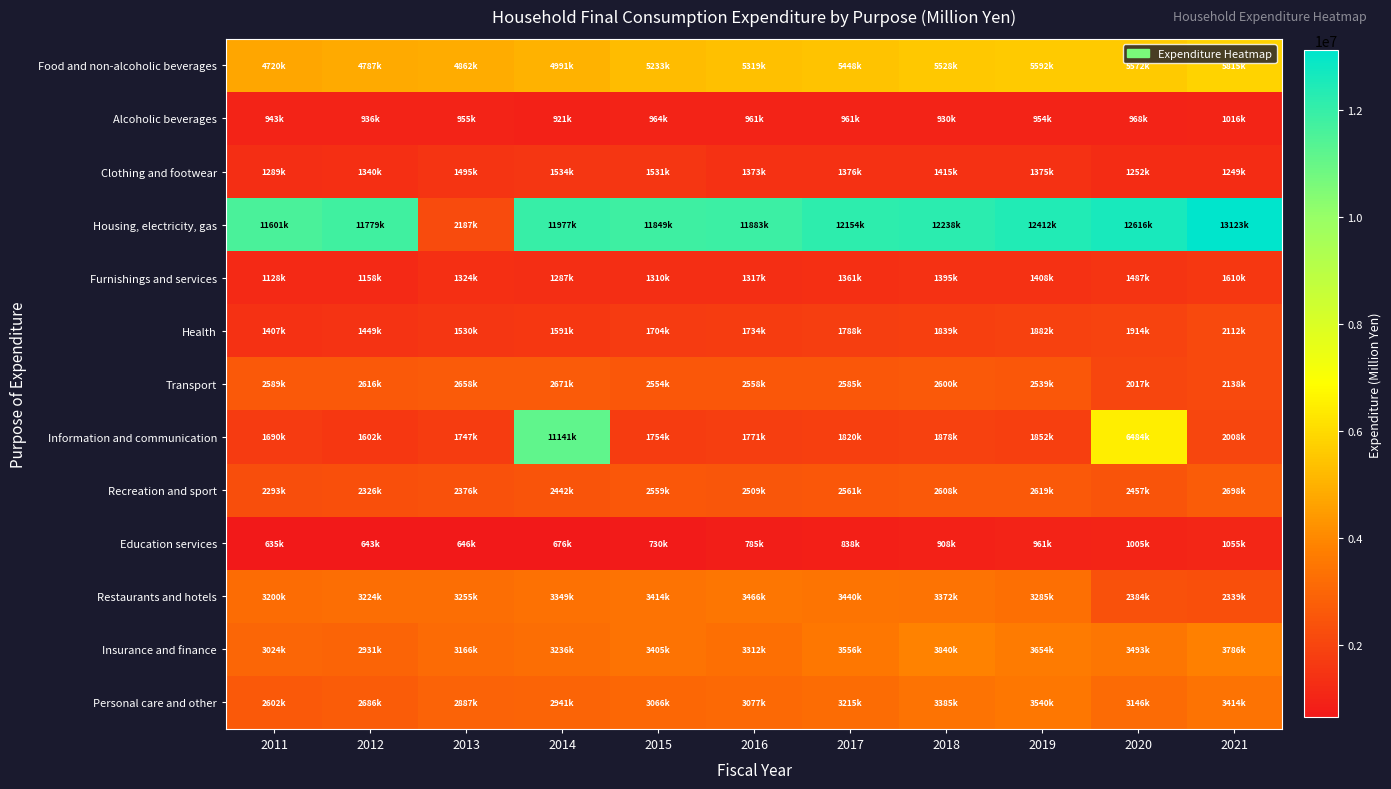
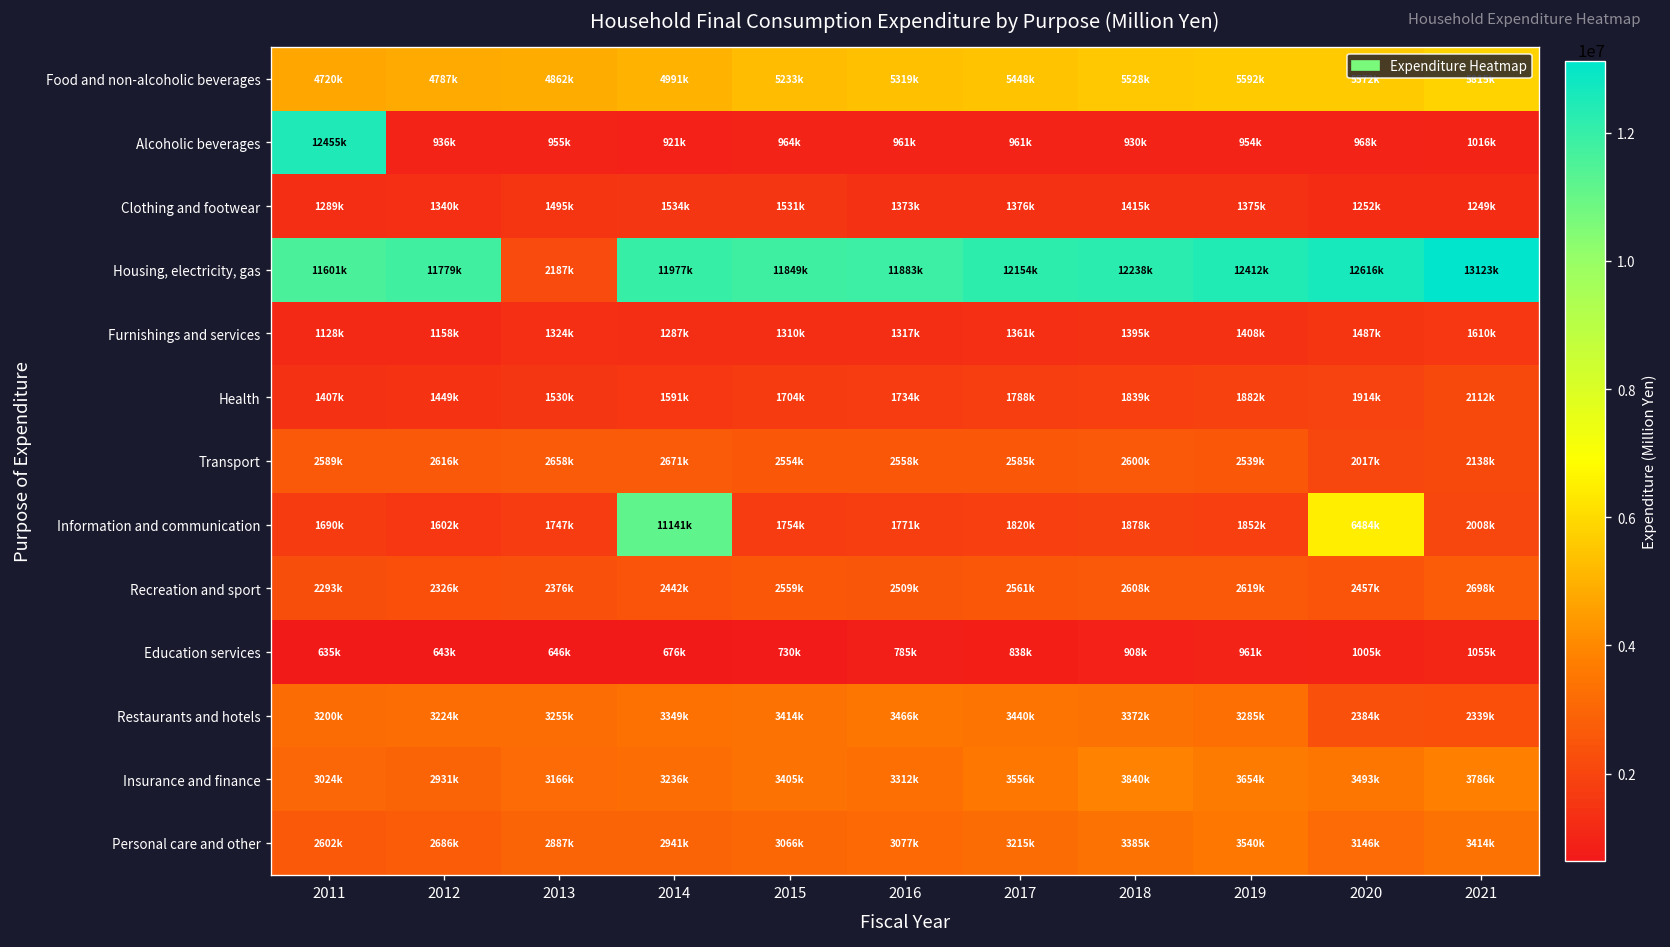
Alcoholic beverages, 2011: 943k -> 12455k
